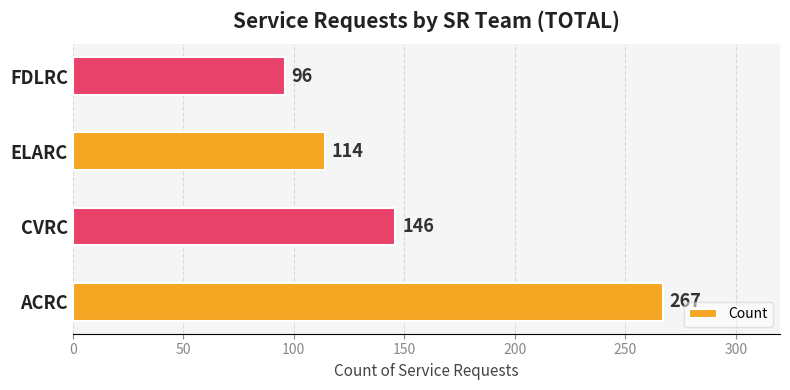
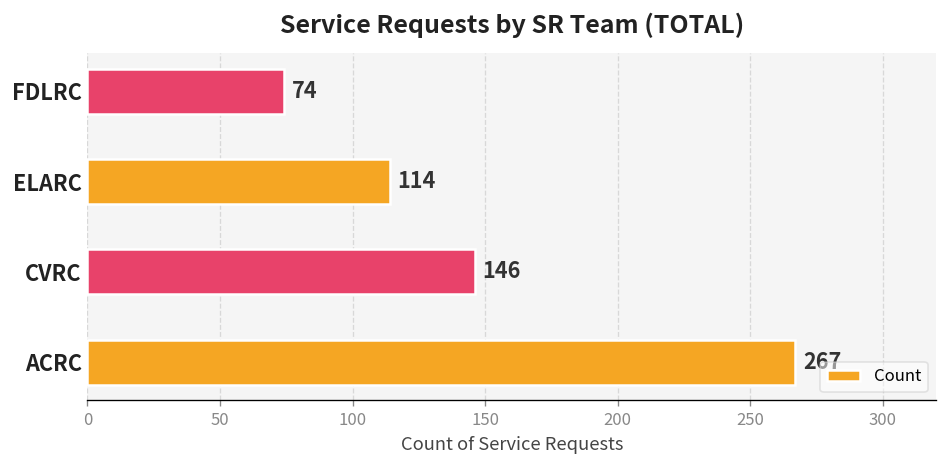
FDLRC: 96 -> 74
